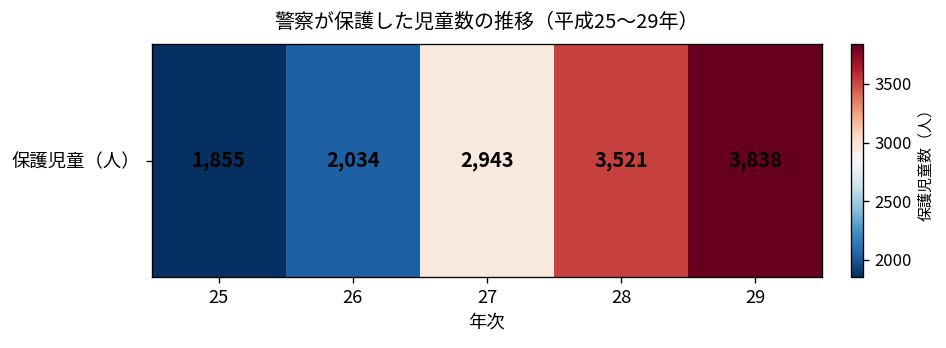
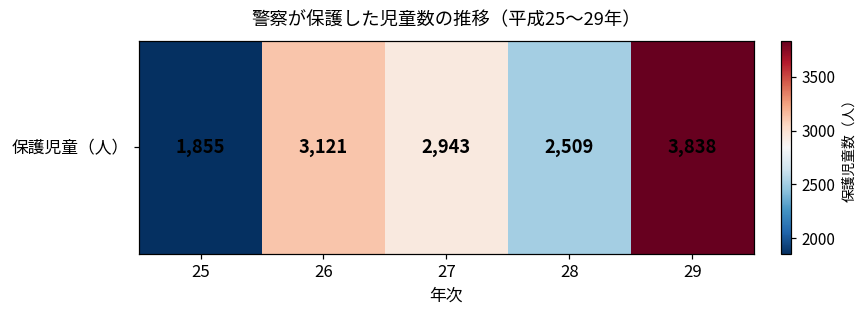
保護児童（人）, 26: 2,034 -> 3,121
保護児童（人）, 28: 3,521 -> 2,509
